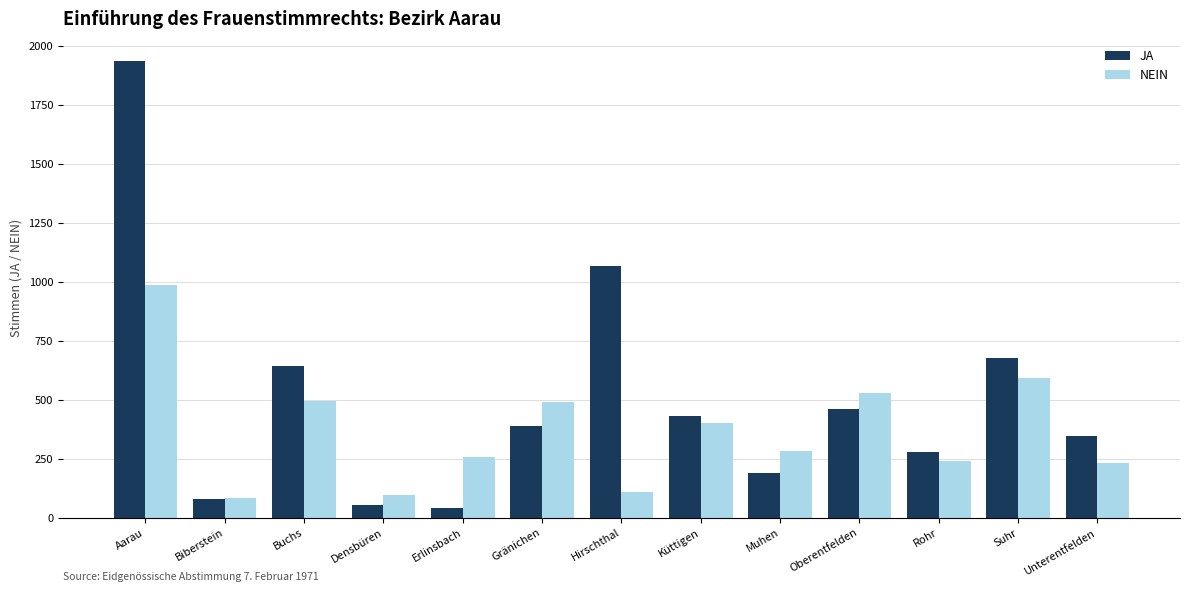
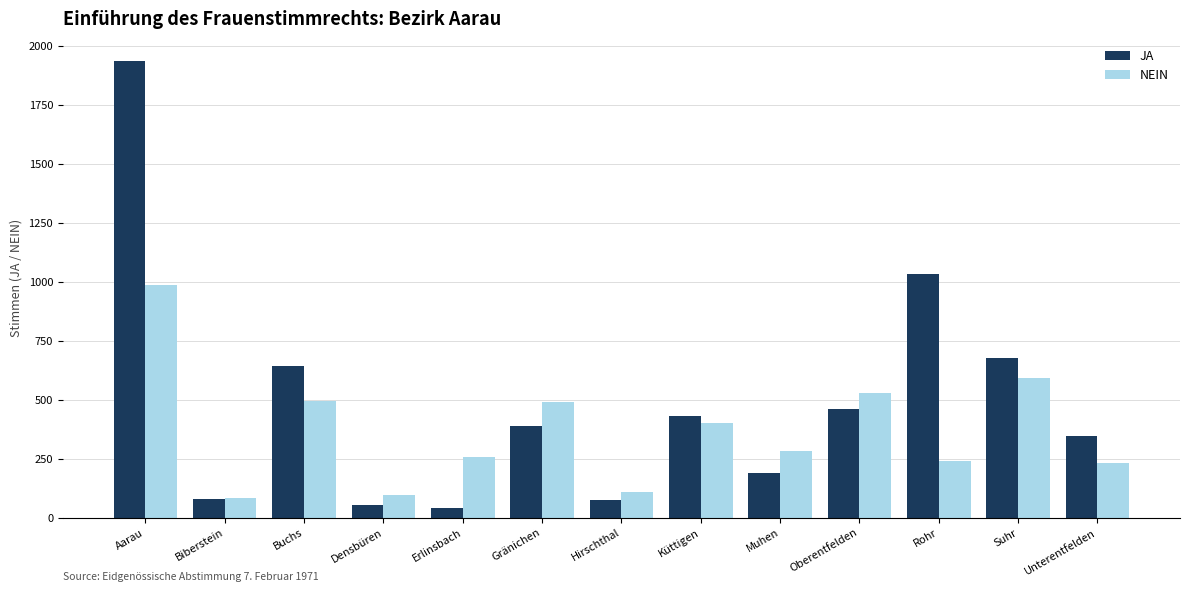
JA, Hirschthal: 1070 -> 70
JA, Rohr: 280 -> 1030
